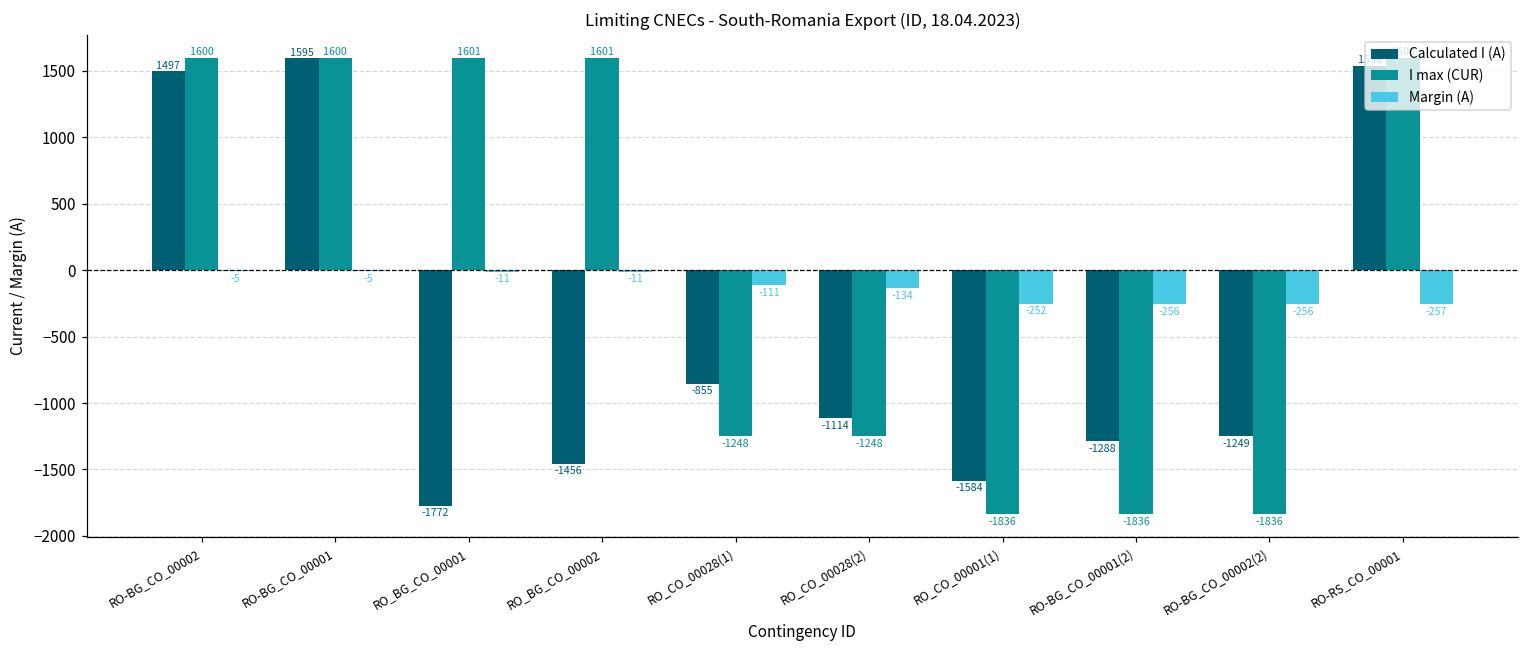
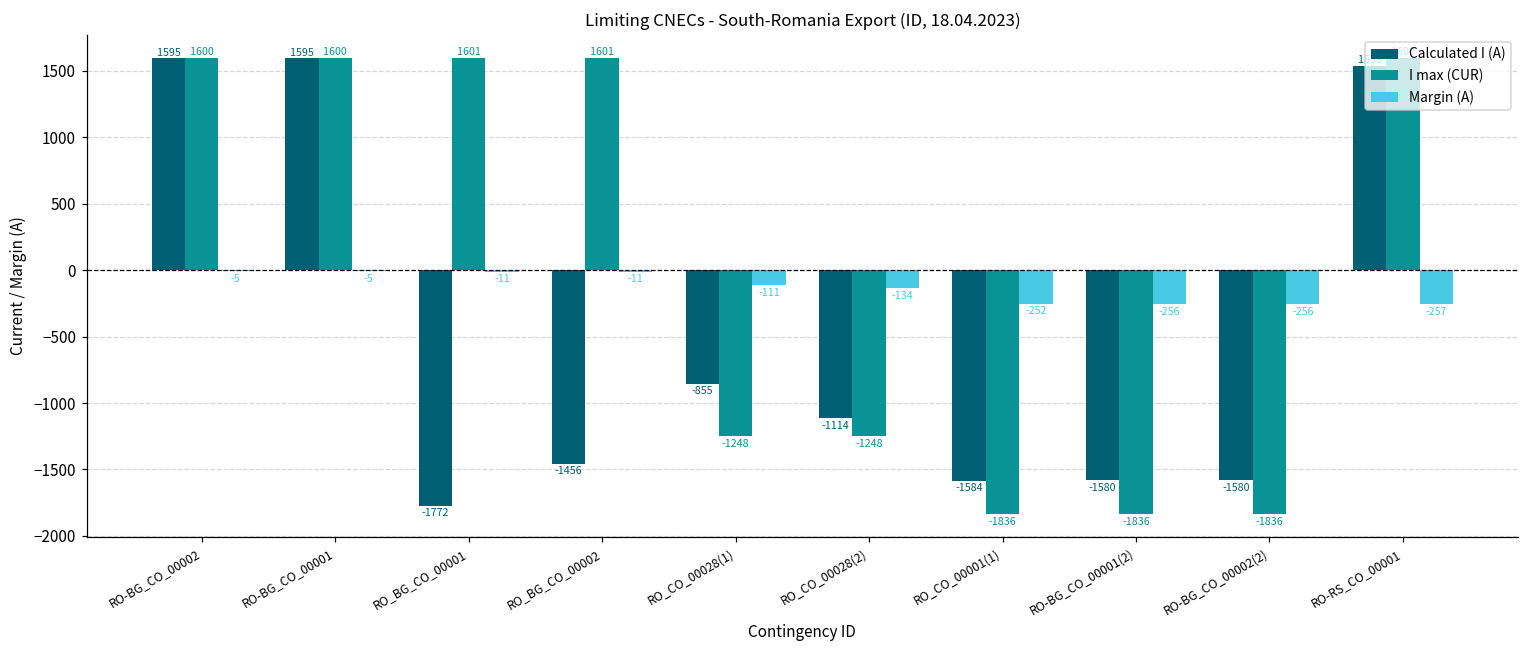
Calculated I (A), RO-BG_CO_00002: 1497 -> 1595
Calculated I (A), RO-BG_CO_00001(2): -1288 -> -1580
Calculated I (A), RO-BG_CO_00002(2): -1249 -> -1580
